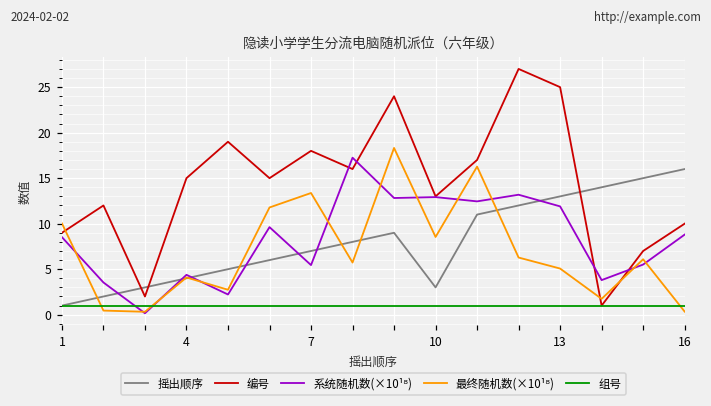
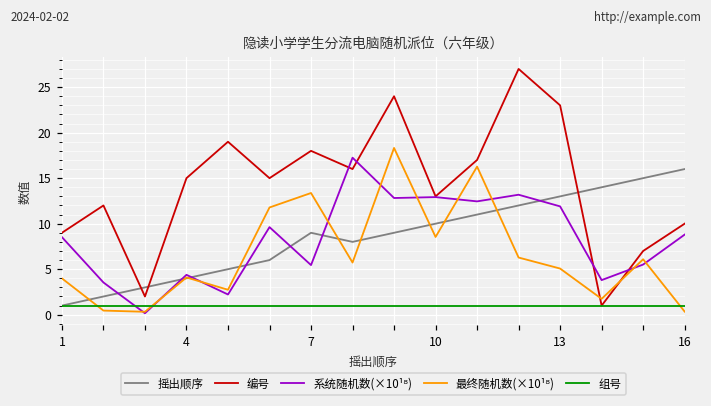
最终随机数(×10¹⁸), 1: 10 -> 4
摇出顺序, 7: 7 -> 9
摇出顺序, 10: 3 -> 10
编号, 13: 25 -> 23
